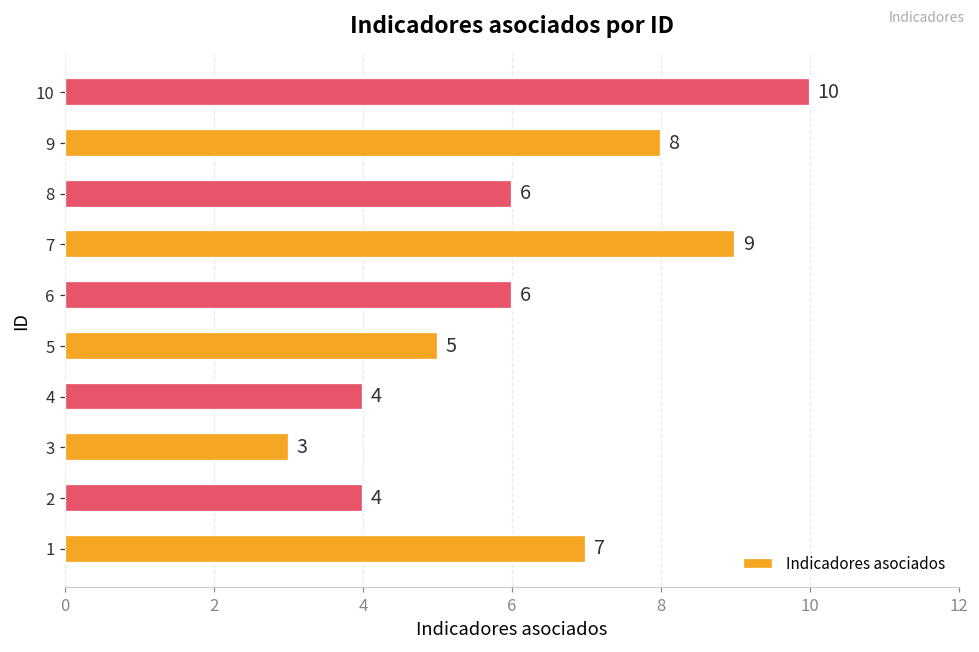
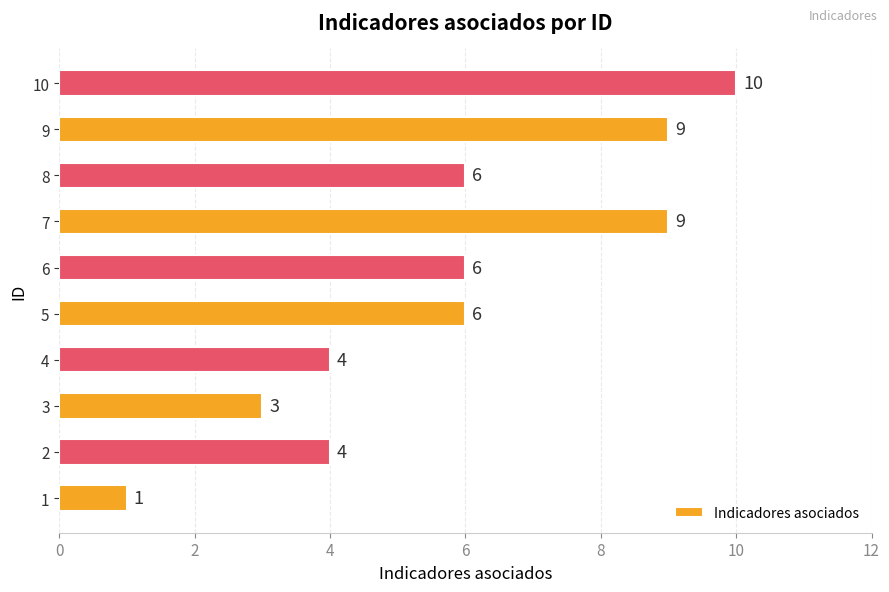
9: 8 -> 9
5: 5 -> 6
1: 7 -> 1
